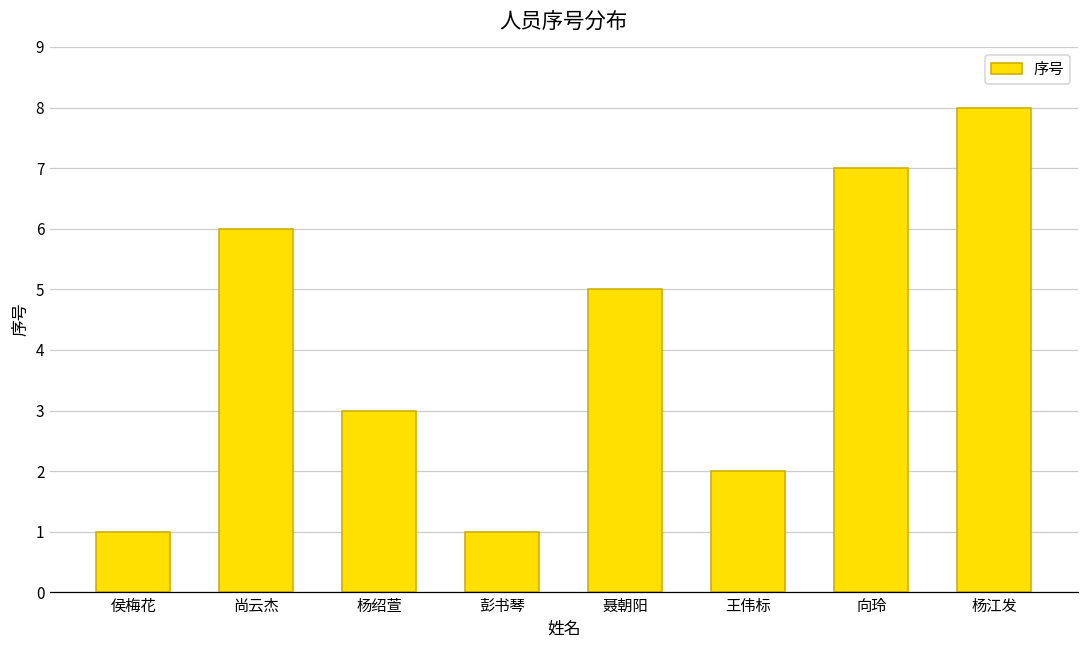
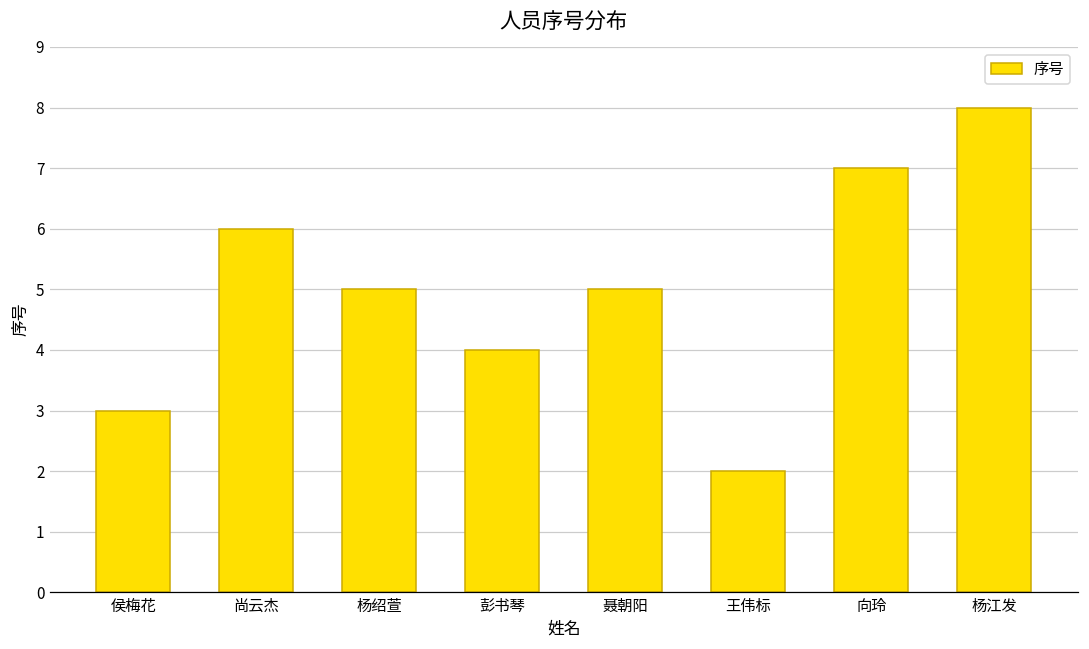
侯梅花: 1 -> 3
杨绍萱: 3 -> 5
彭书琴: 1 -> 4
